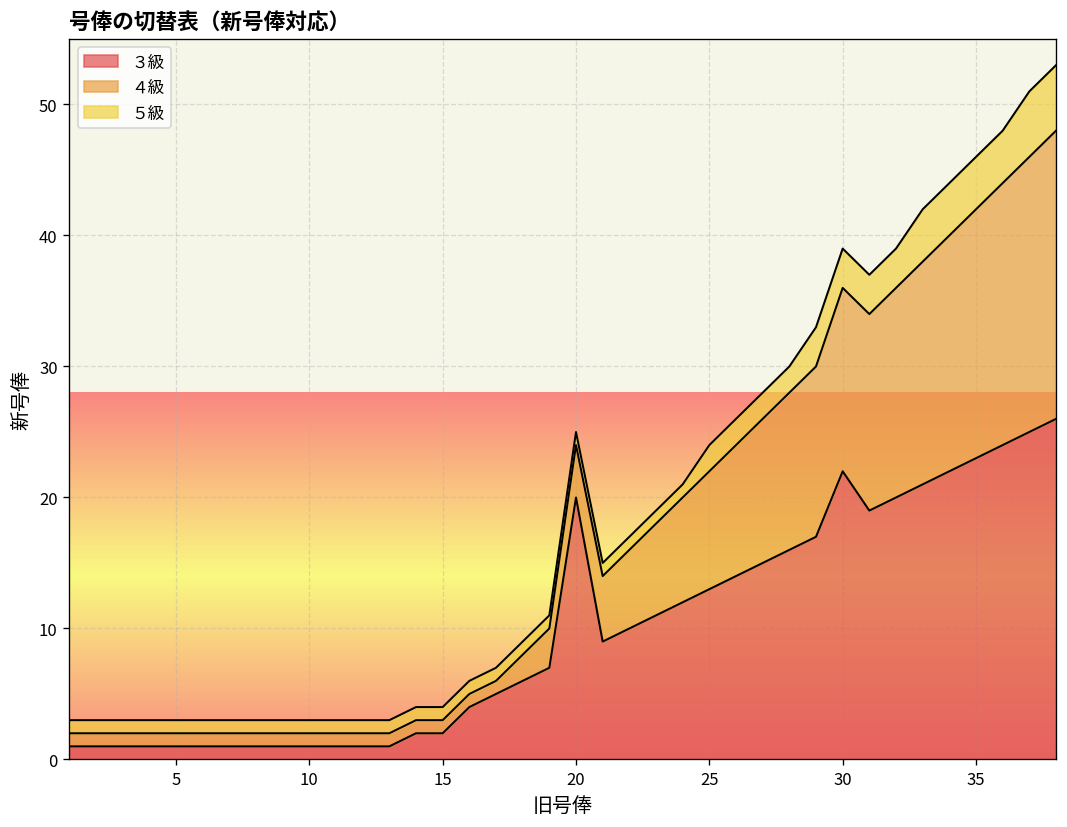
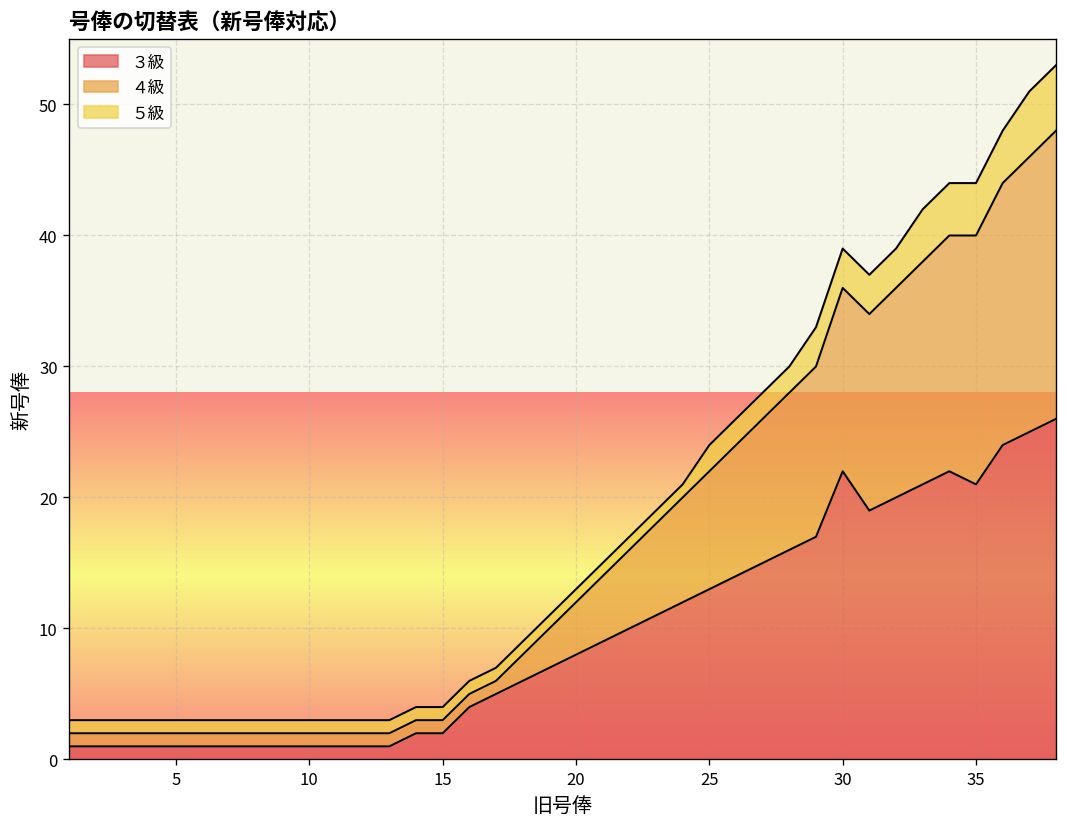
３級, 20: 20 -> 8
３級, 35: 23 -> 21
